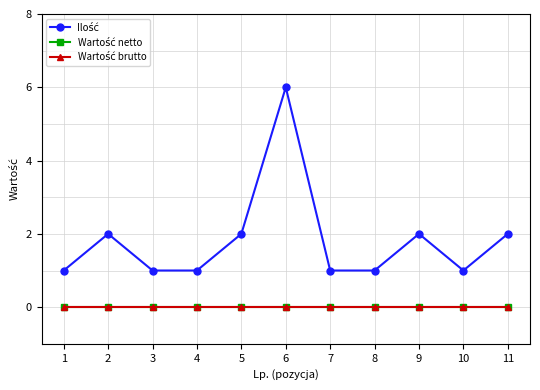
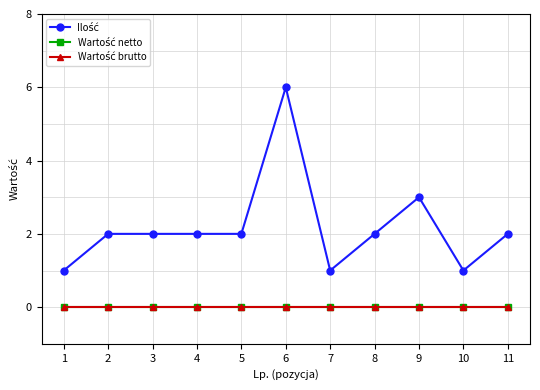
Ilość, 3: 1 -> 2
Ilość, 4: 1 -> 2
Ilość, 8: 1 -> 2
Ilość, 9: 2 -> 3
